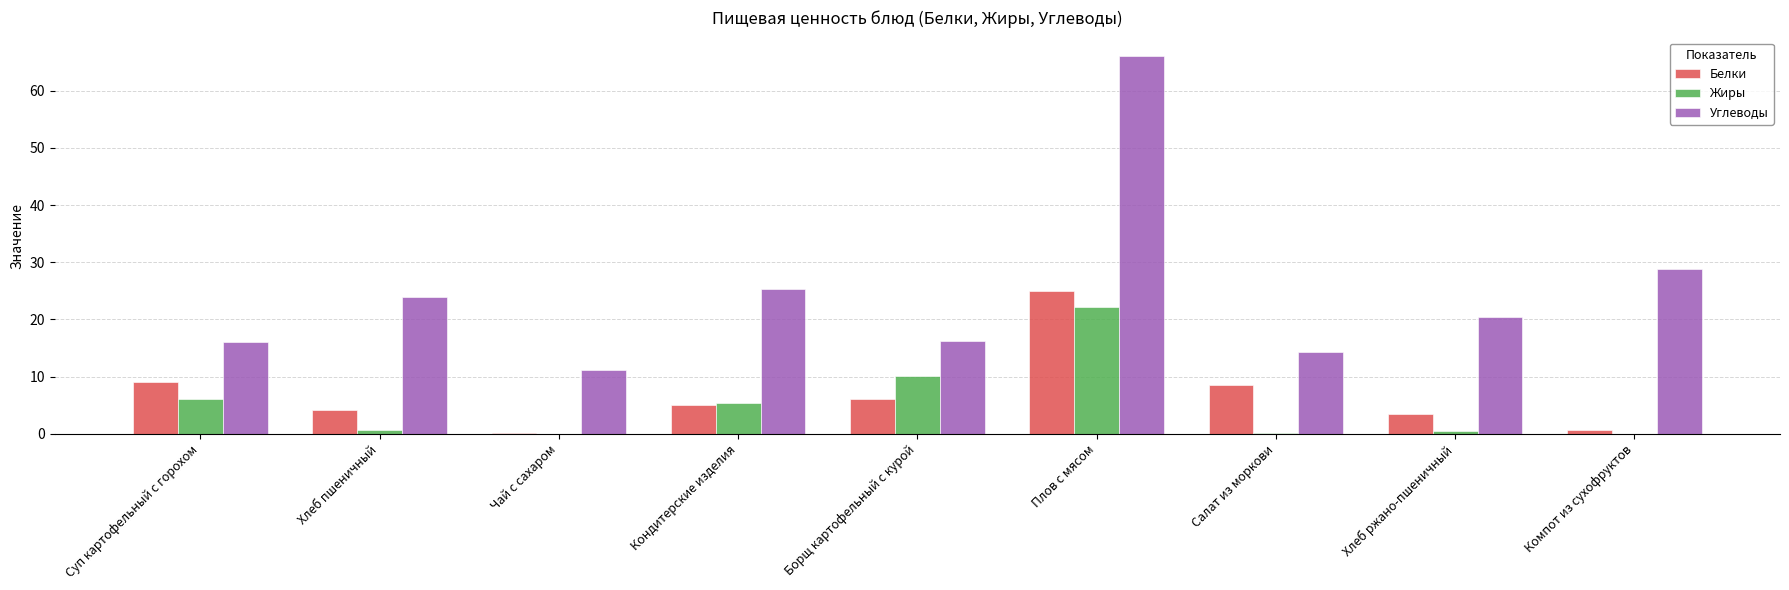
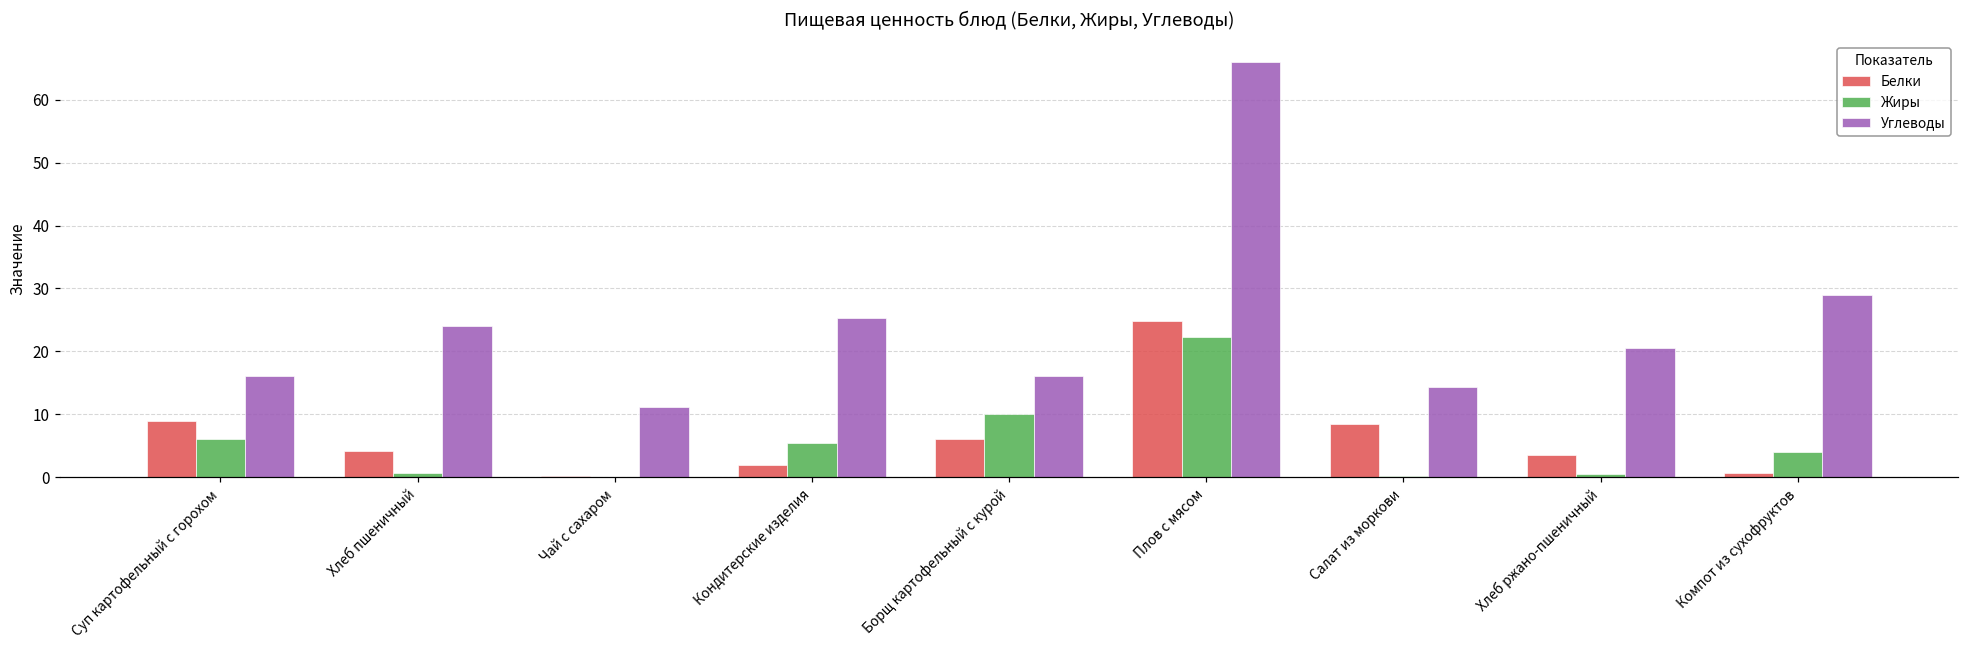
Белки, Кондитерские изделия: 5 -> 2
Жиры, Компот из сухофруктов: 0 -> 4
